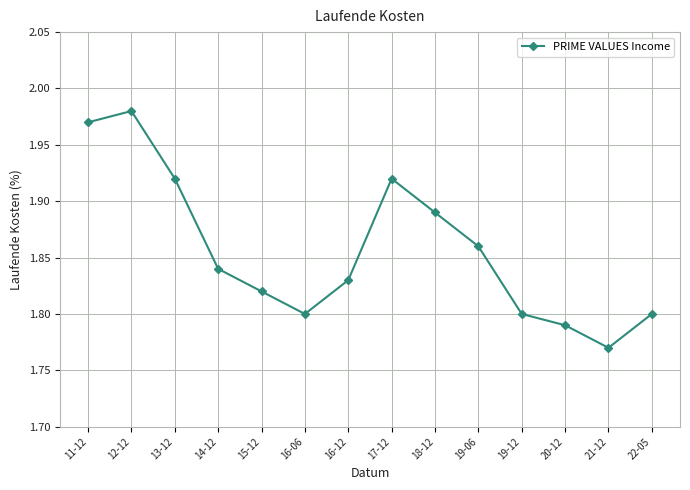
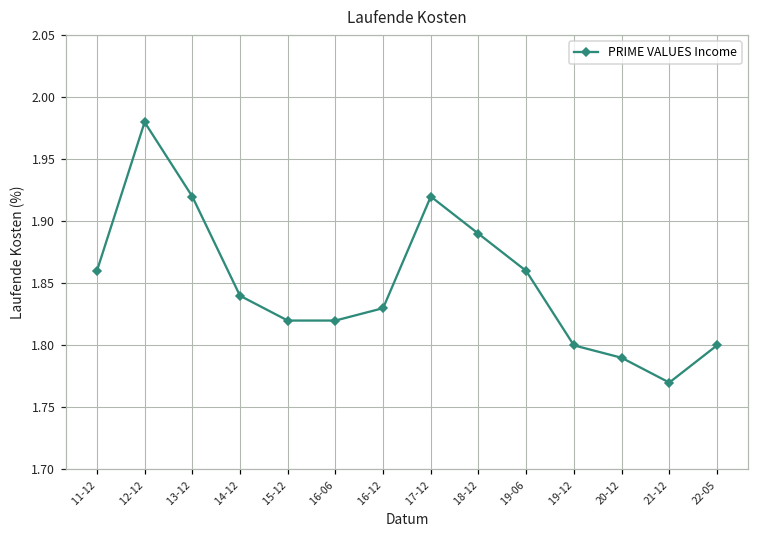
11-12: 1.97 -> 1.86
16-06: 1.80 -> 1.82
